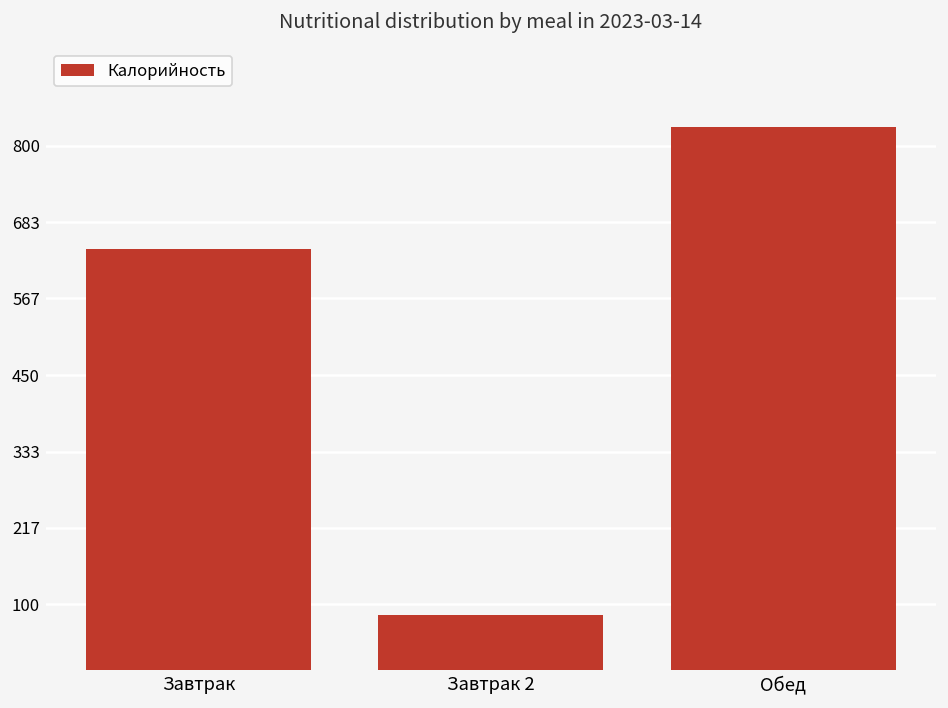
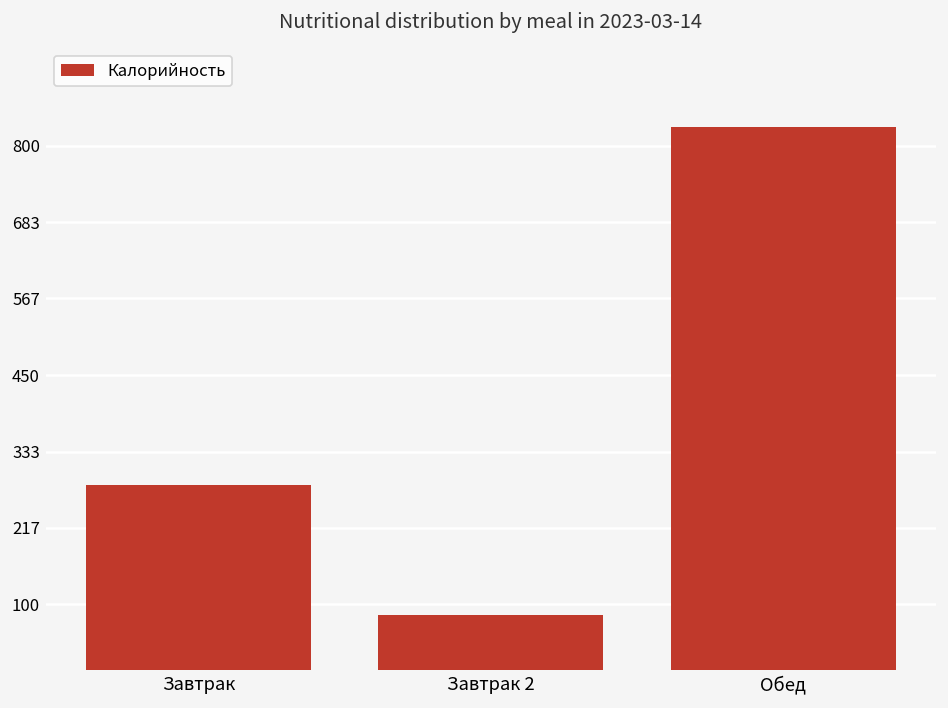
Завтрак: 640 -> 280
